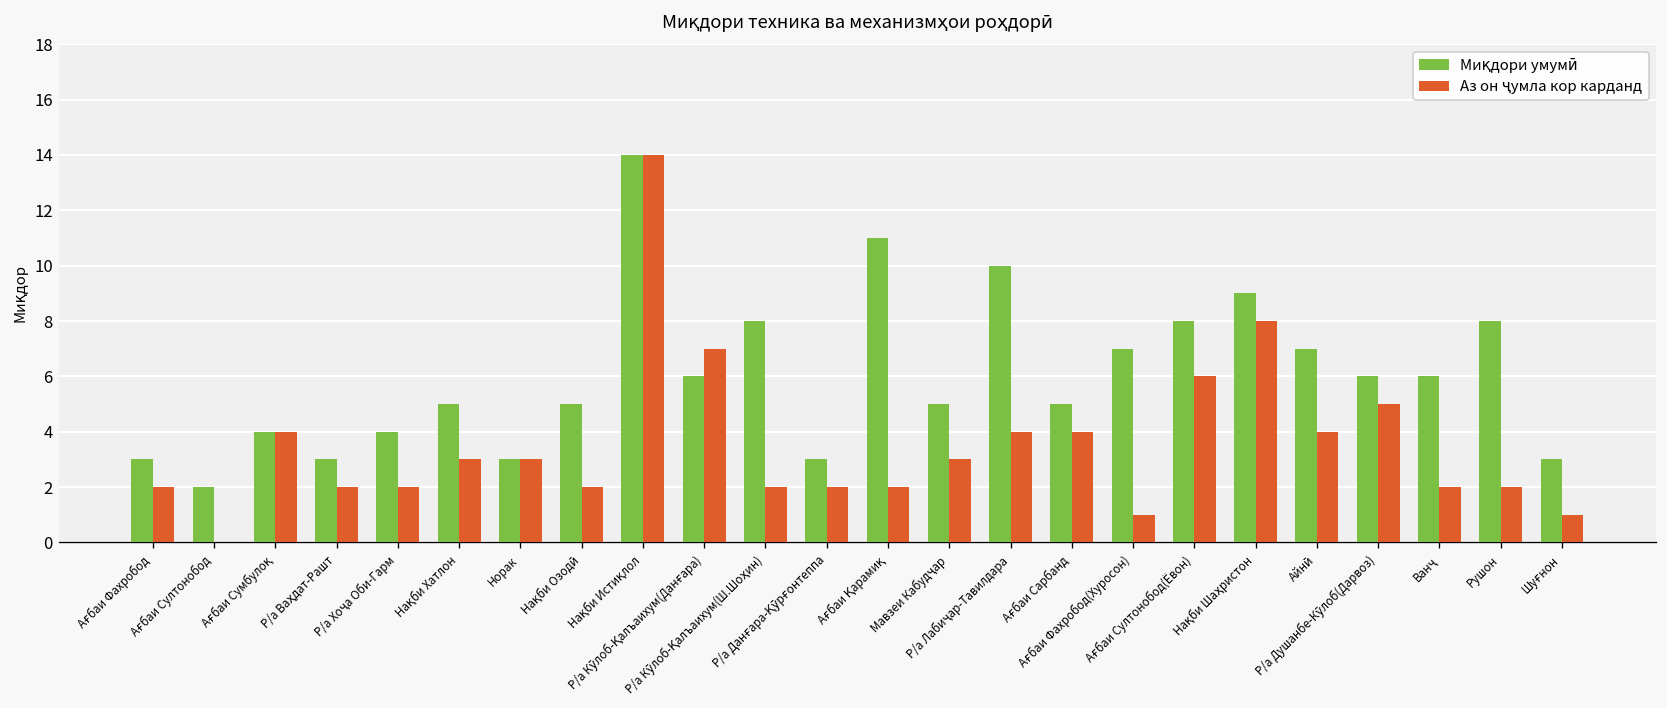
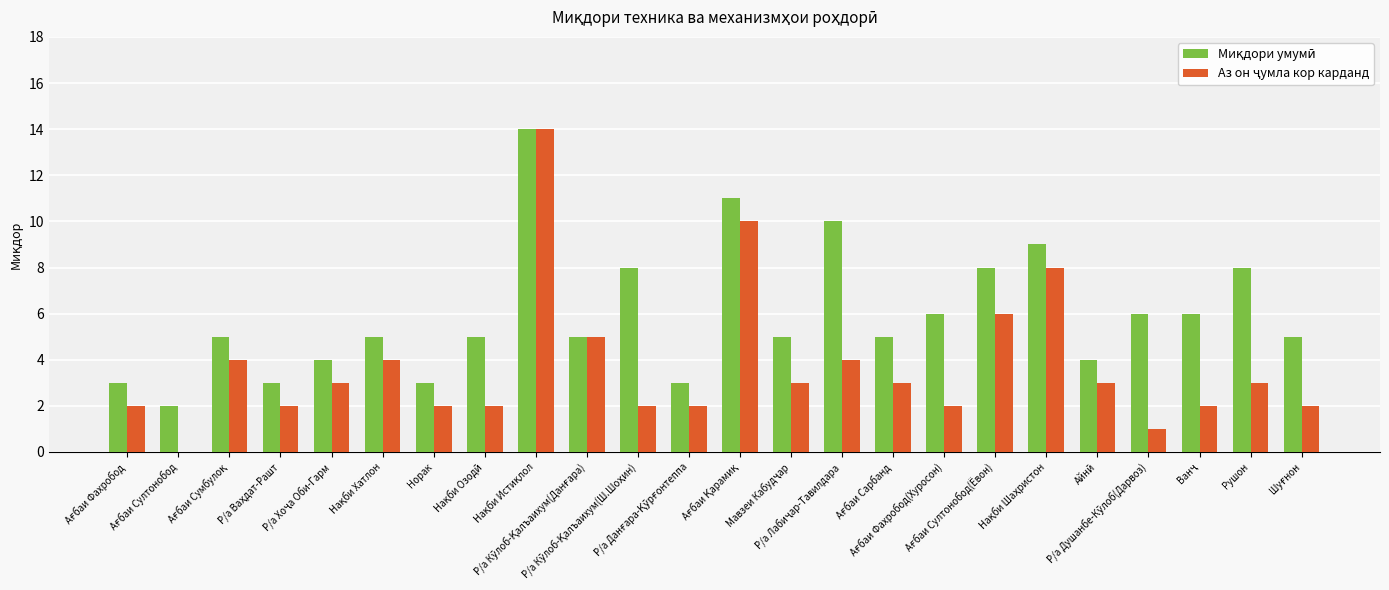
Миқдори умумӣ, Ағбаи Сумбулоқ: 4 -> 5
Аз он ҷумла кор карданд, Р/а Хоҷа Оби-Гарм: 2 -> 3
Аз он ҷумла кор карданд, Нақби Хатлон: 3 -> 4
Аз он ҷумла кор карданд, Норак: 3 -> 2
Миқдори умумӣ, Р/а Кӯлоб-Қалъаихум(Данғара): 6 -> 5
Аз он ҷумла кор карданд, Р/а Кӯлоб-Қалъаихум(Данғара): 7 -> 5
Аз он ҷумла кор карданд, Ағбаи Қарамиқ: 2 -> 10
Аз он ҷумла кор карданд, Ағбаи Сарбанд: 4 -> 3
Миқдори умумӣ, Ағбаи Фахробод(Хуросон): 7 -> 6
Аз он ҷумла кор карданд, Ағбаи Фахробод(Хуросон): 1 -> 2
Миқдори умумӣ, Айнӣ: 7 -> 4
Аз он ҷумла кор карданд, Айнӣ: 4 -> 3
Аз он ҷумла кор карданд, Р/а Душанбе-Кӯлоб(Дарвоз): 5 -> 1
Аз он ҷумла кор карданд, Рушон: 2 -> 3
Миқдори умумӣ, Шуғнон: 3 -> 5
Аз он ҷумла кор карданд, Шуғнон: 1 -> 2
